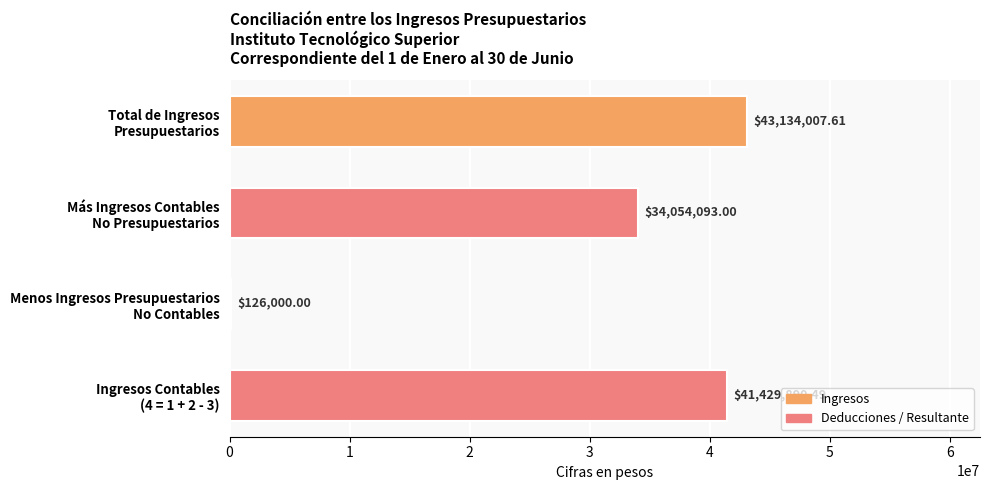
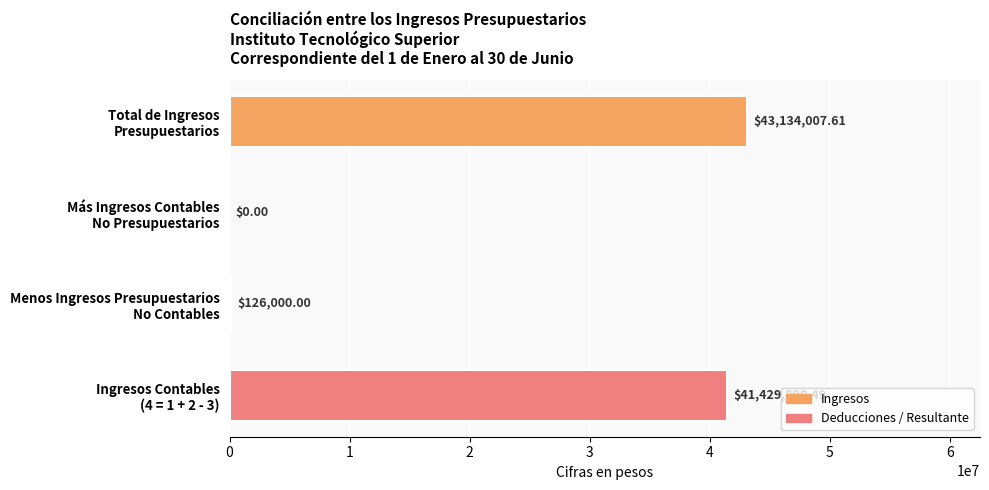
Más Ingresos Contables No Presupuestarios: $34,054,093.00 -> $0.00
